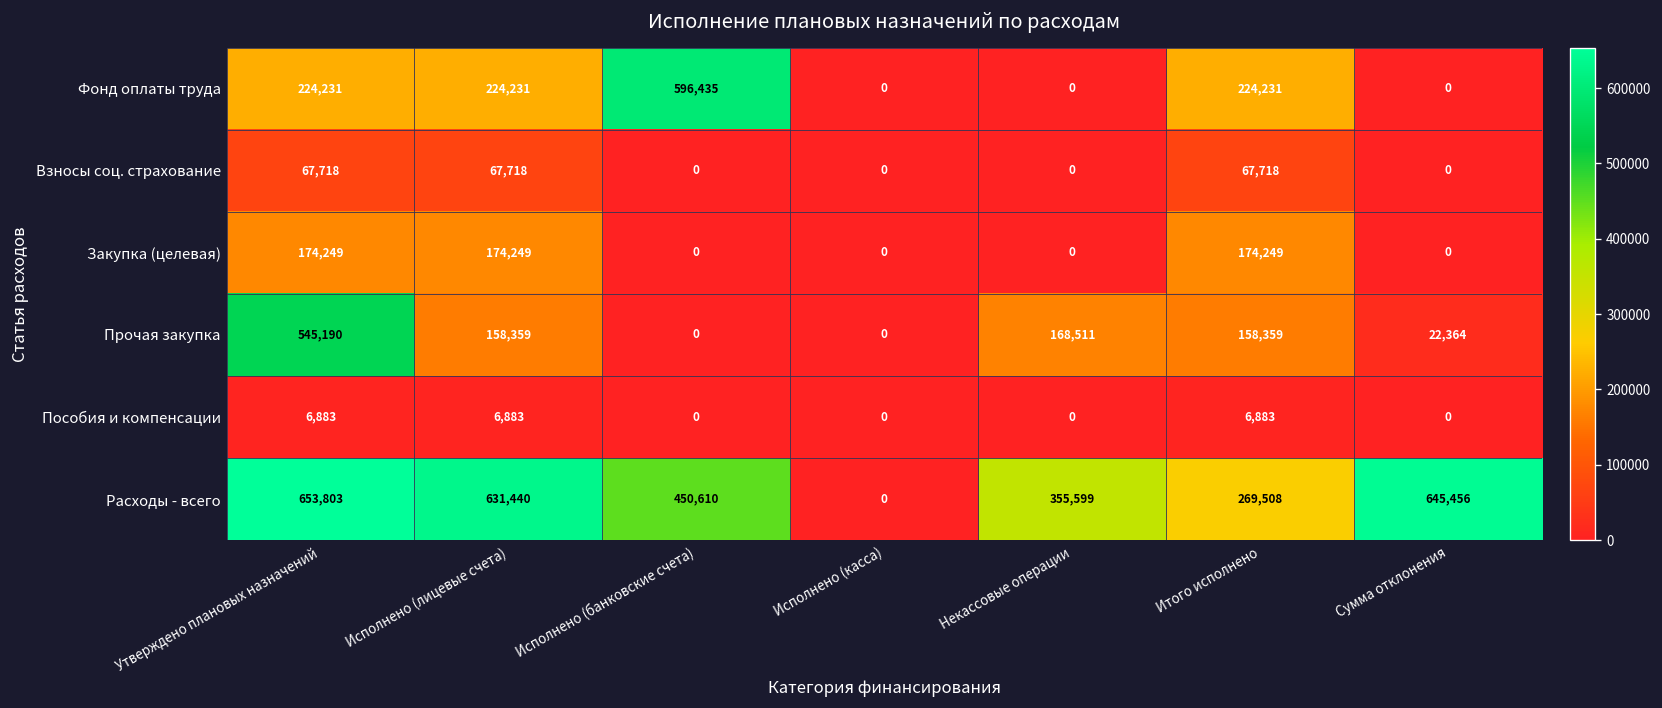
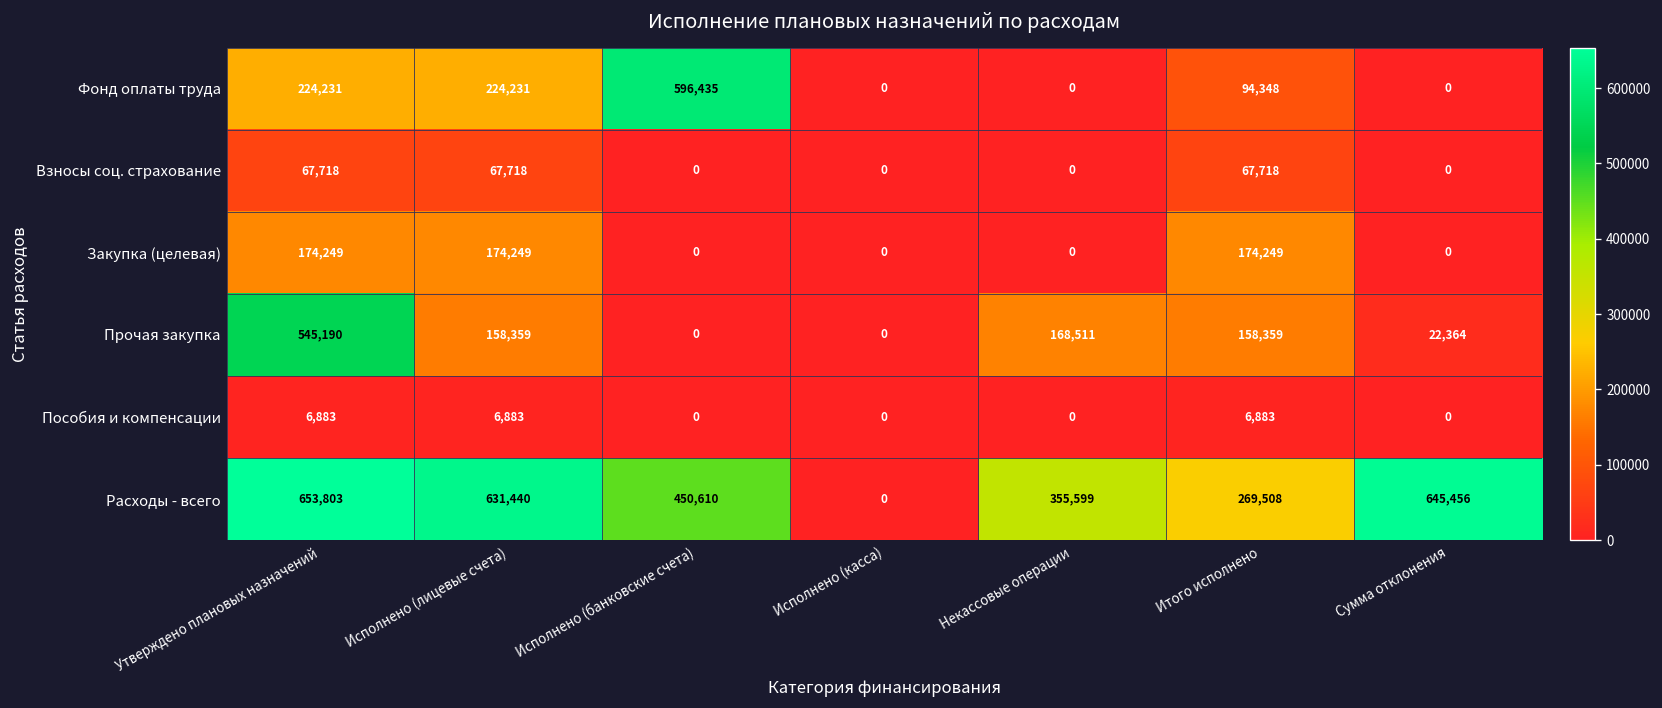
Фонд оплаты труда, Итого исполнено: 224,231 -> 94,348
